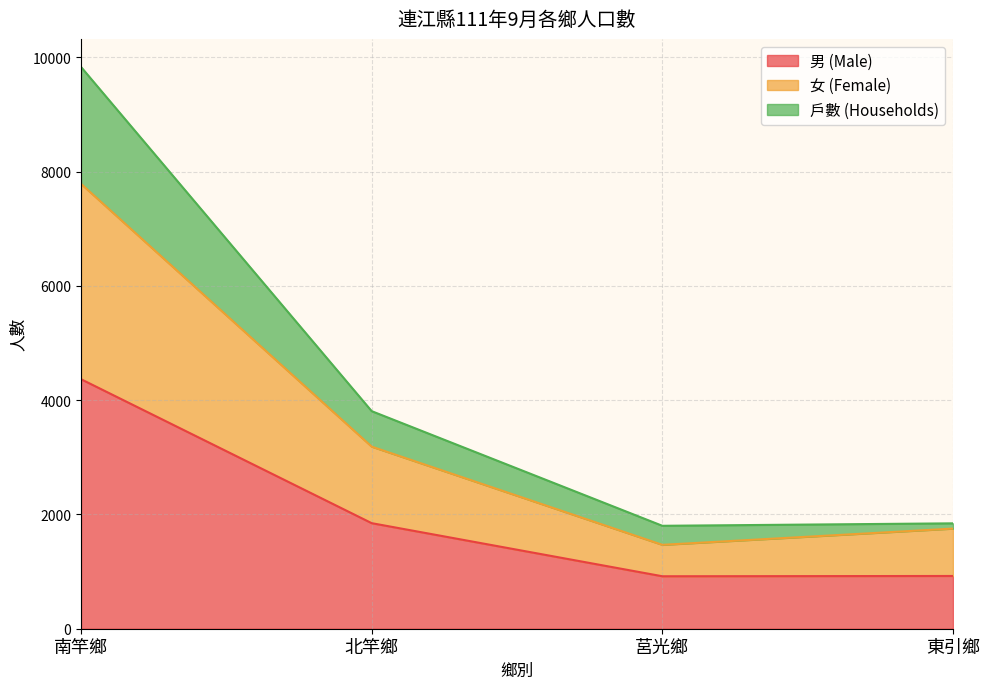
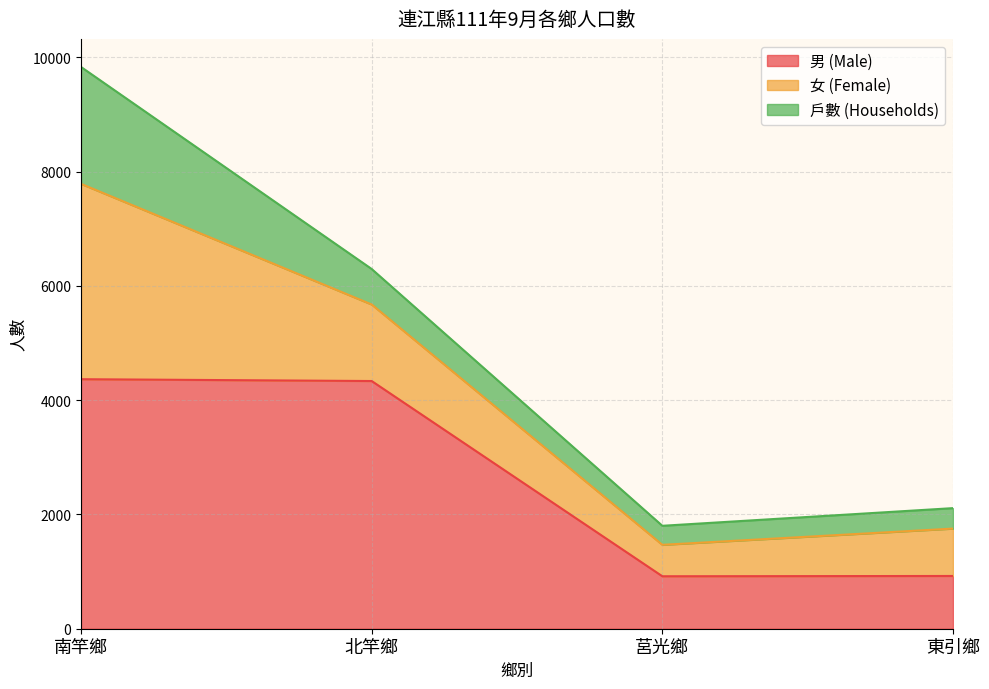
男 (Male), 北竿鄉: 1800 -> 4300
戶數 (Households), 東引鄉: 100 -> 400
